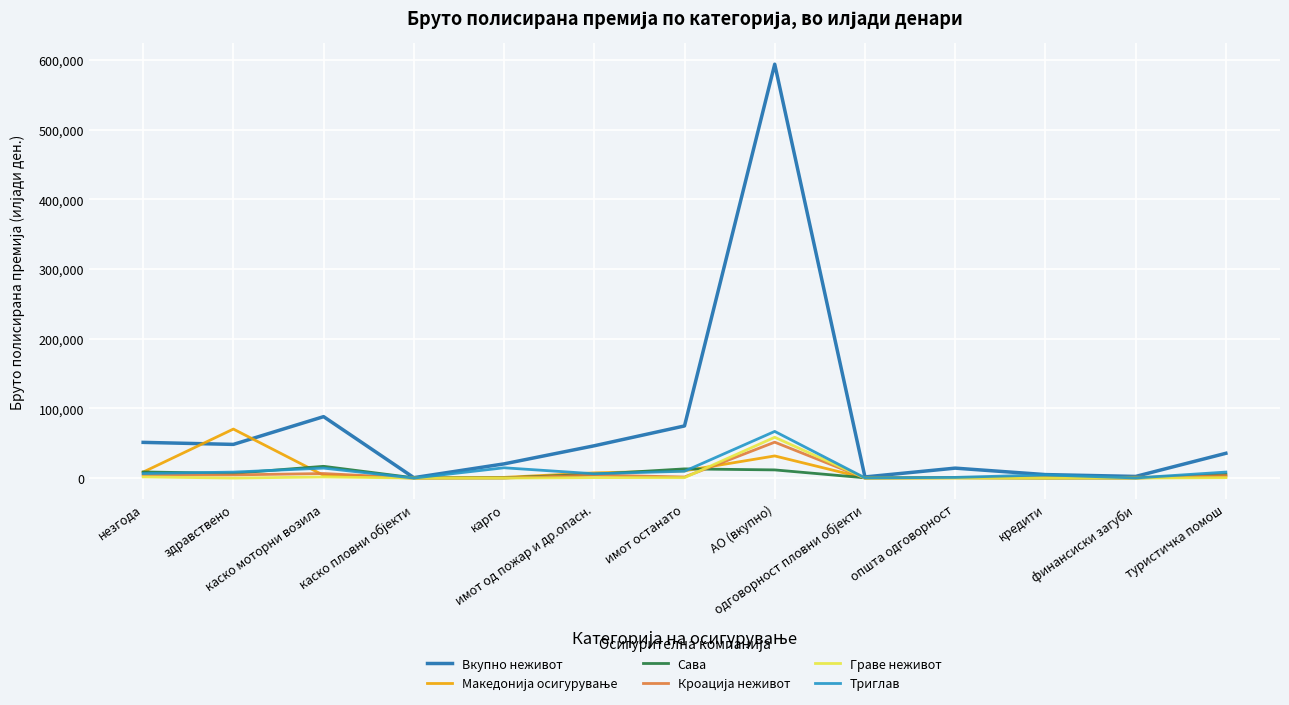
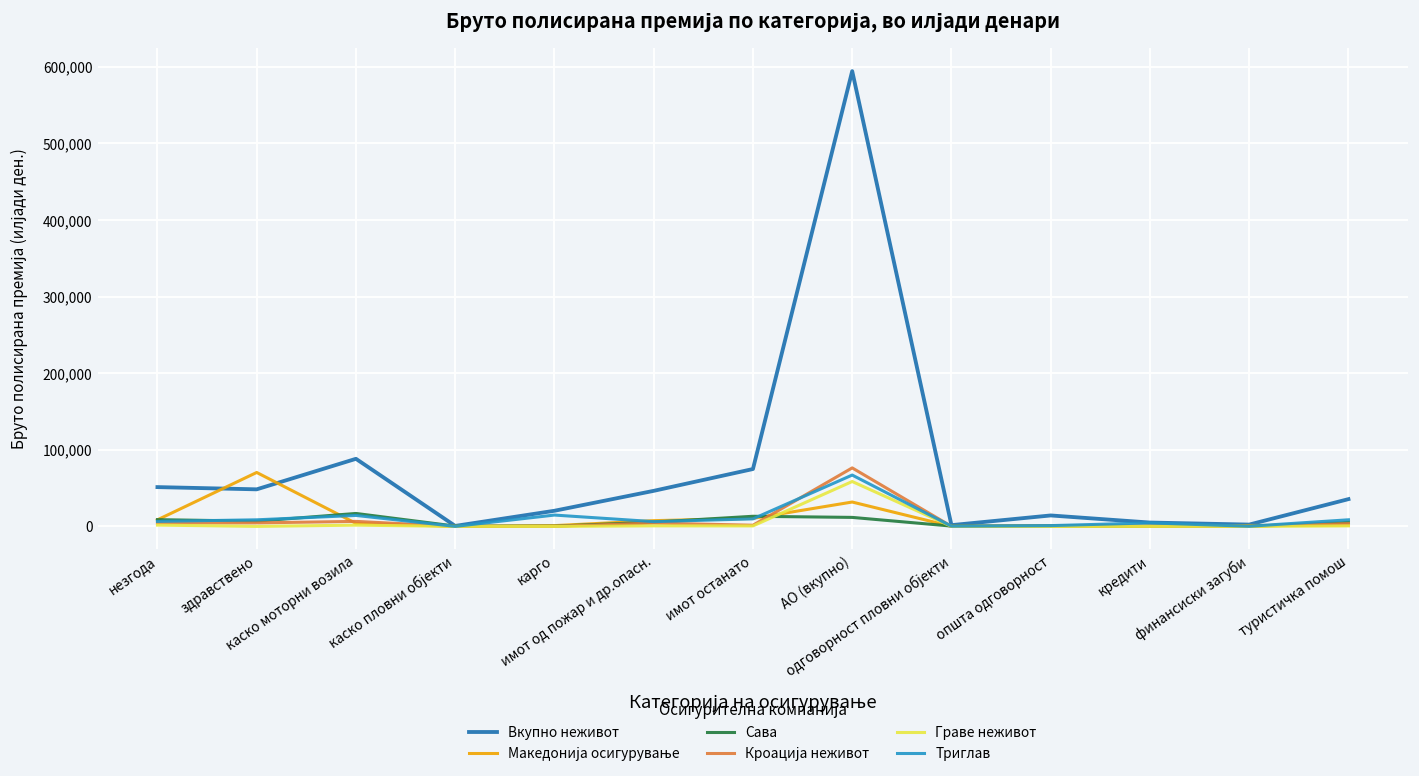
Кроација неживот, АО (вкупно): 50,000 -> 80,000
